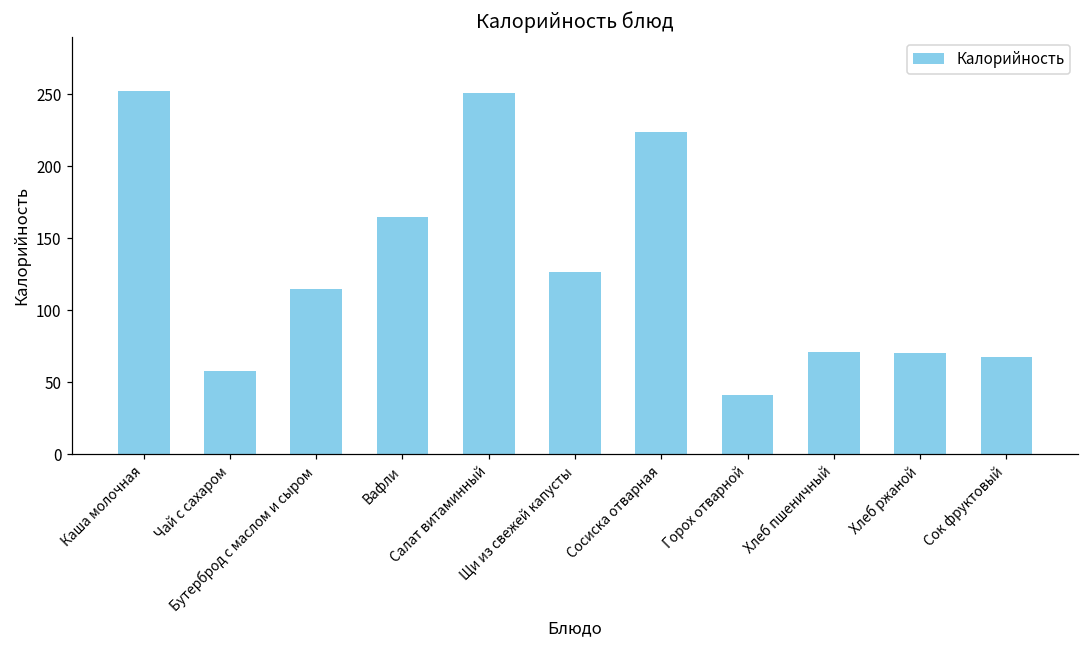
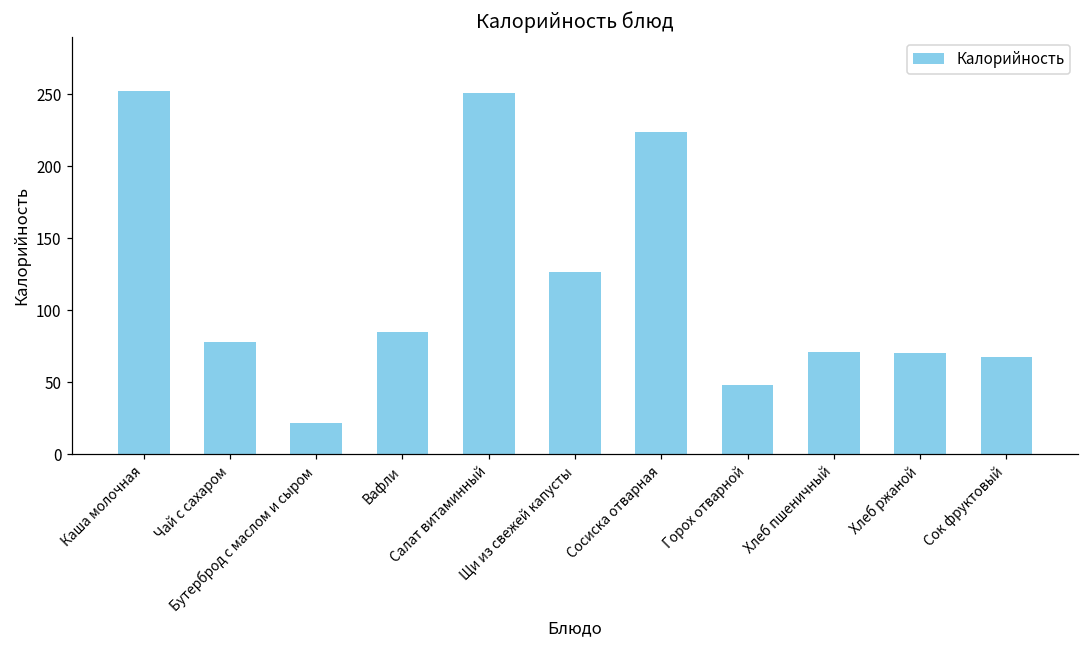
Чай с сахаром: 58 -> 78
Бутерброд с маслом и сыром: 115 -> 22
Вафли: 165 -> 85
Горох отварной: 41 -> 48
